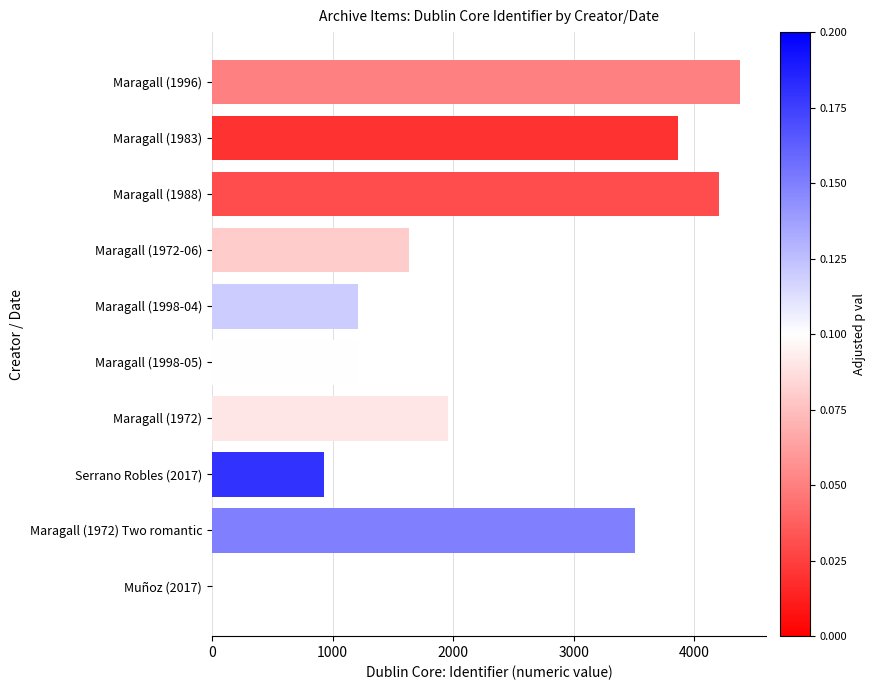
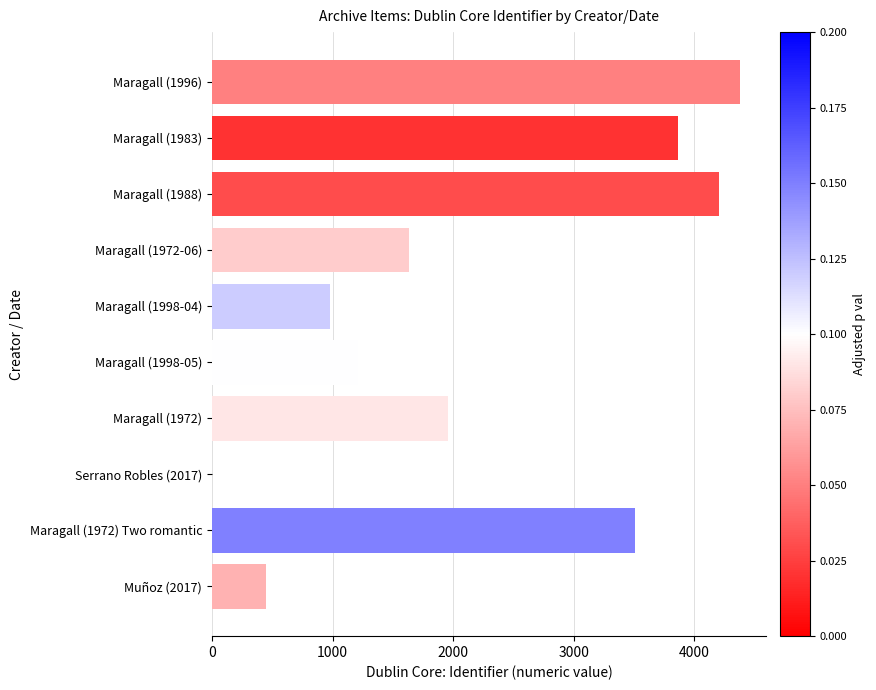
Maragall (1998-04): 1210 -> 980
Serrano Robles (2017): 930 -> 0
Muñoz (2017): 0 -> 450
